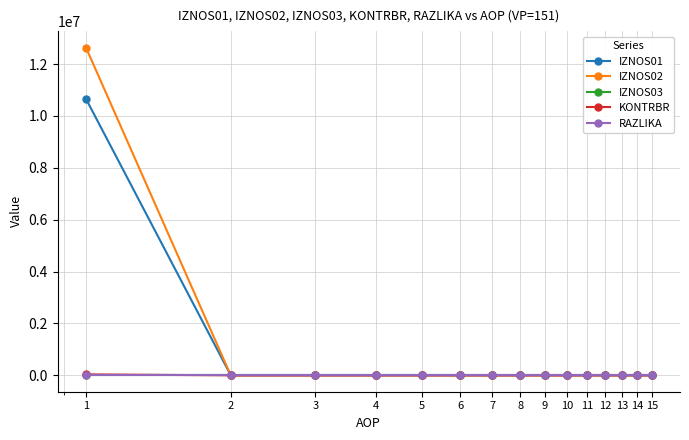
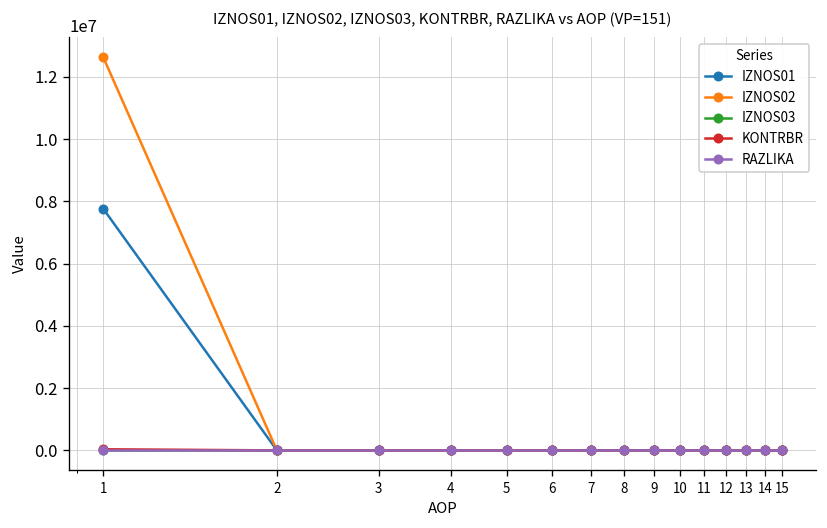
IZNOS01, 1: 10700000 -> 7800000
